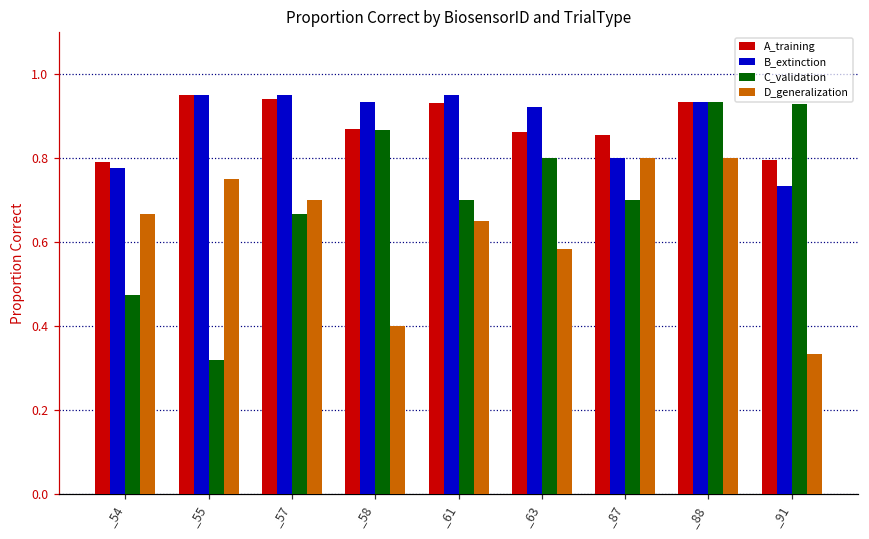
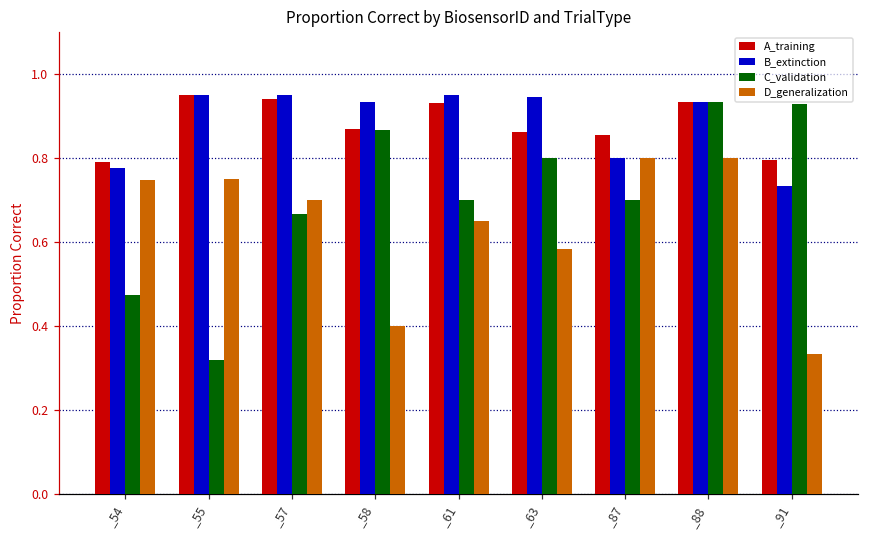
D_generalization, _54: 0.67 -> 0.75
B_extinction, _63: 0.92 -> 0.95
